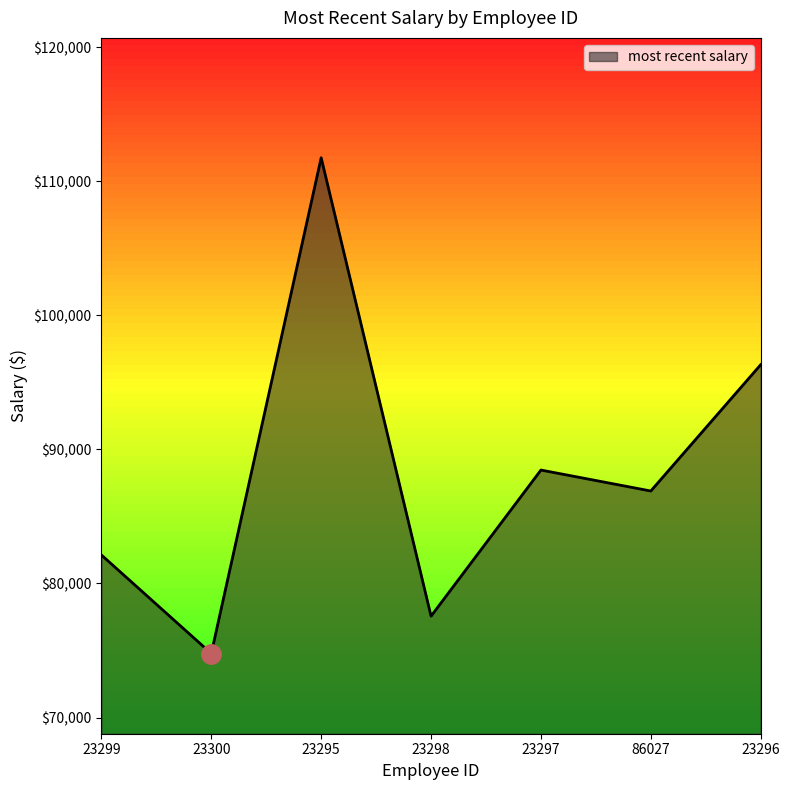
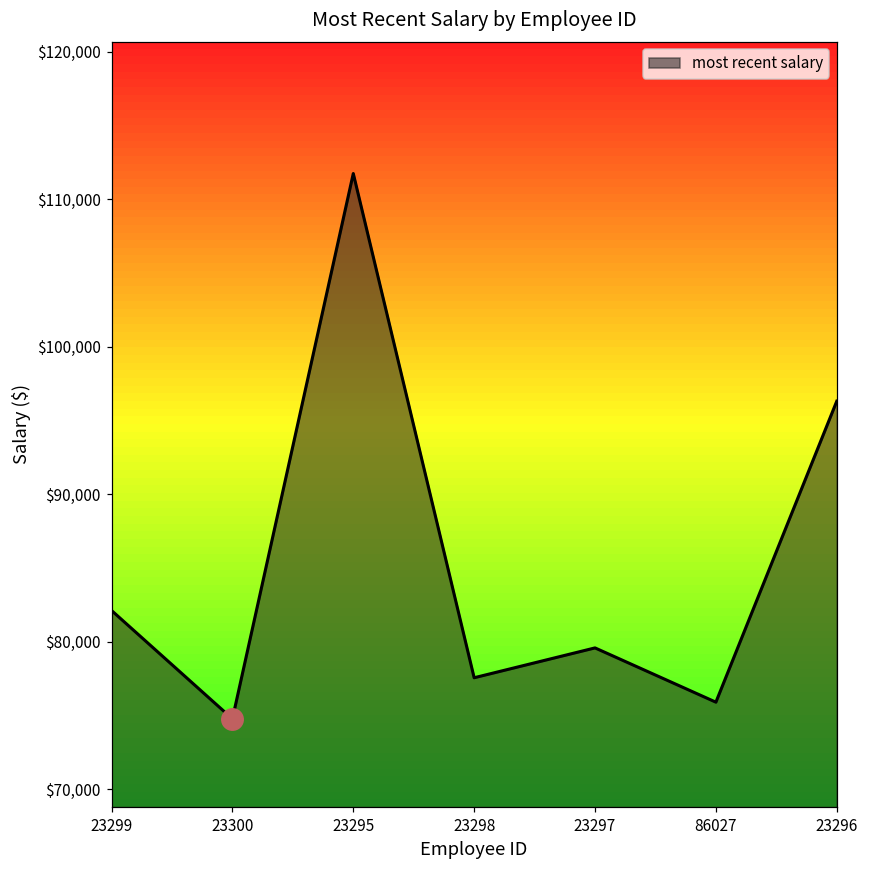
most recent salary, 23297: $88,500 -> $79,600
most recent salary, 86027: $86,900 -> $75,900
